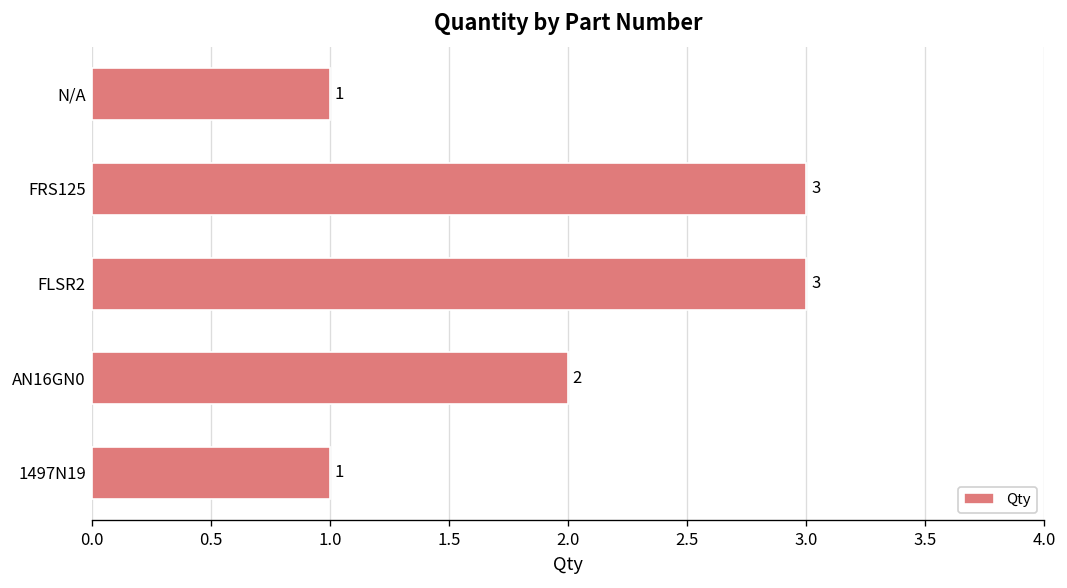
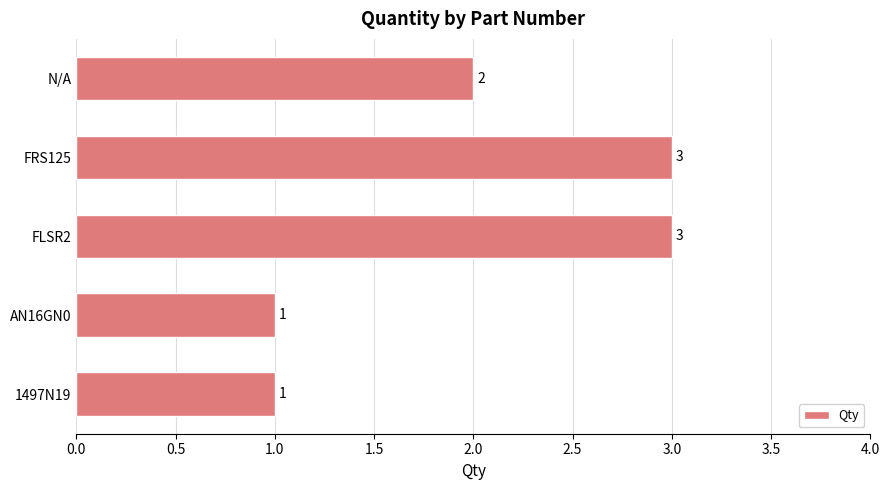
N/A: 1 -> 2
AN16GN0: 2 -> 1
